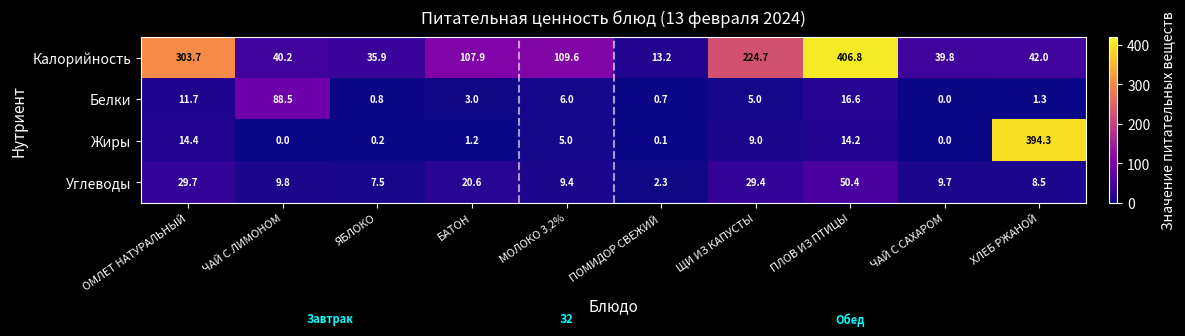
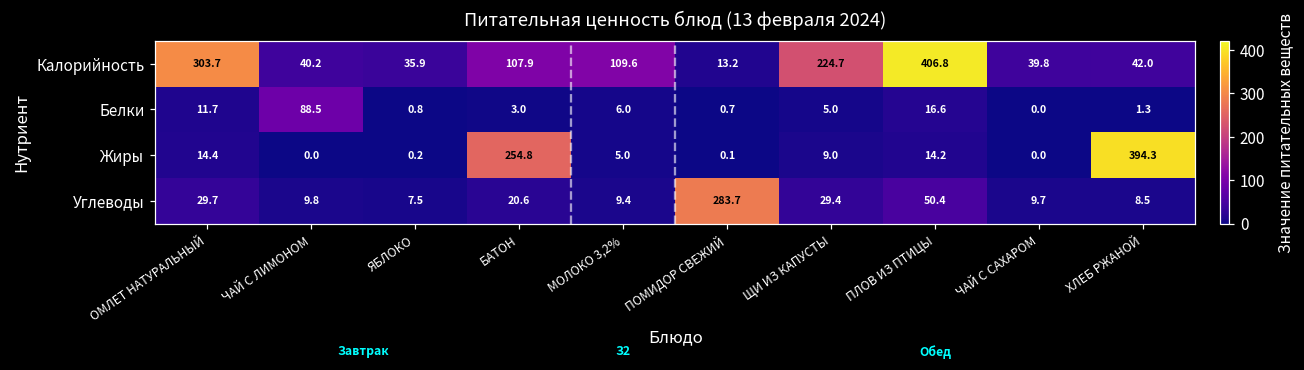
Жиры, БАТОН: 1.2 -> 254.8
Углеводы, ПОМИДОР СВЕЖИЙ: 2.3 -> 283.7
